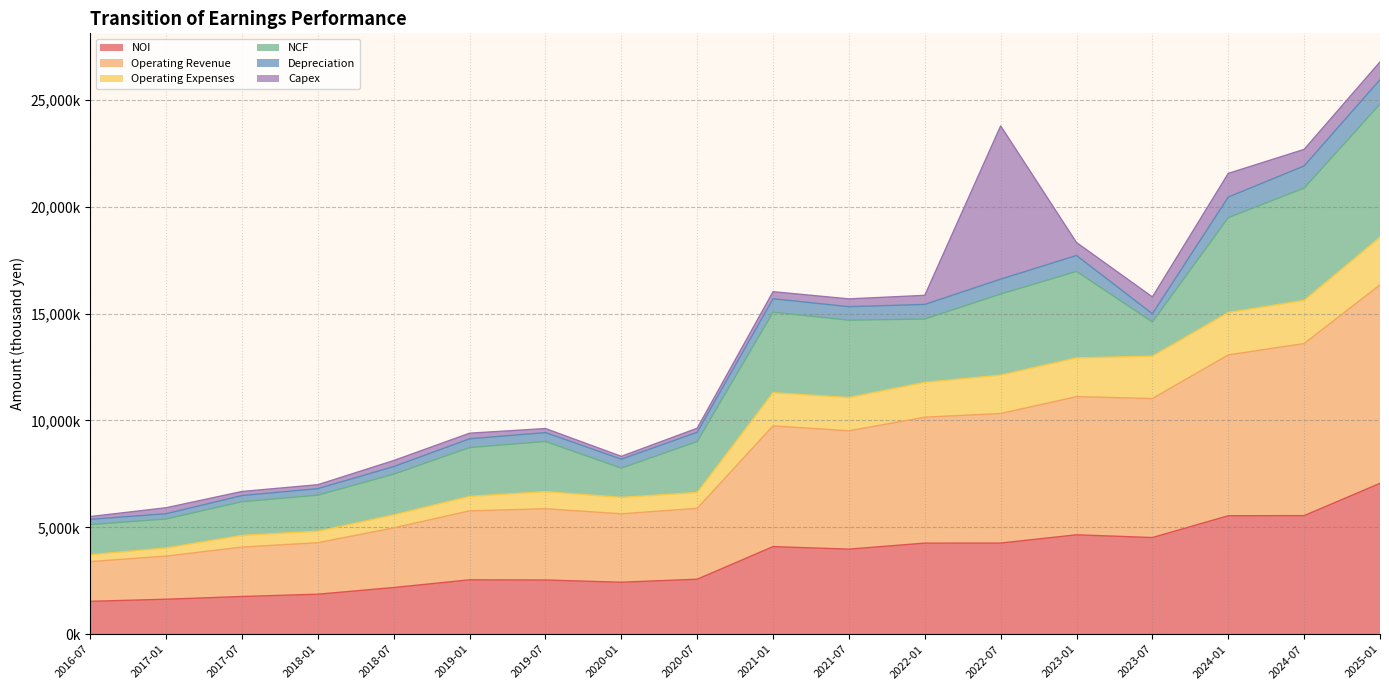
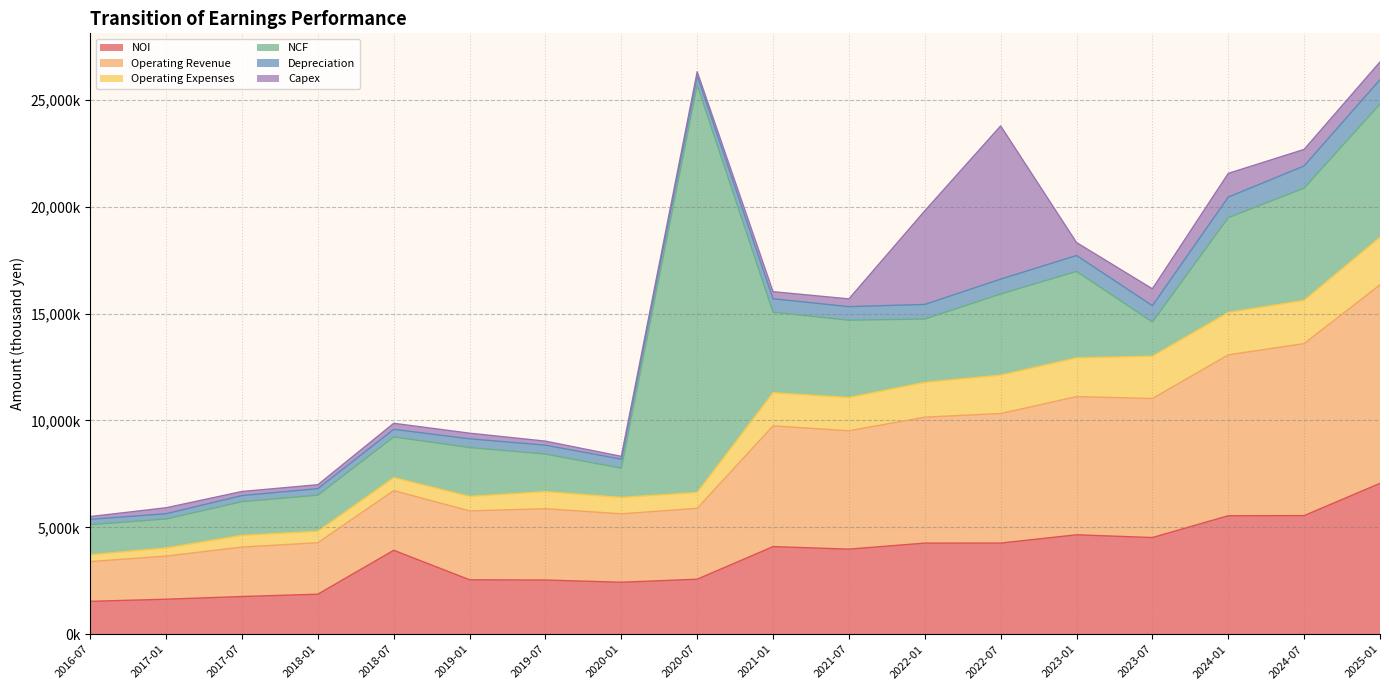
NOI, 2018-07: 2,200,000 -> 3,900,000
NCF, 2019-07: 2,300,000 -> 1,800,000
NCF, 2020-07: 2,400,000 -> 19,100,000
Capex, 2022-01: 400,000 -> 4,400,000
Depreciation, 2023-07: 400,000 -> 800,000
